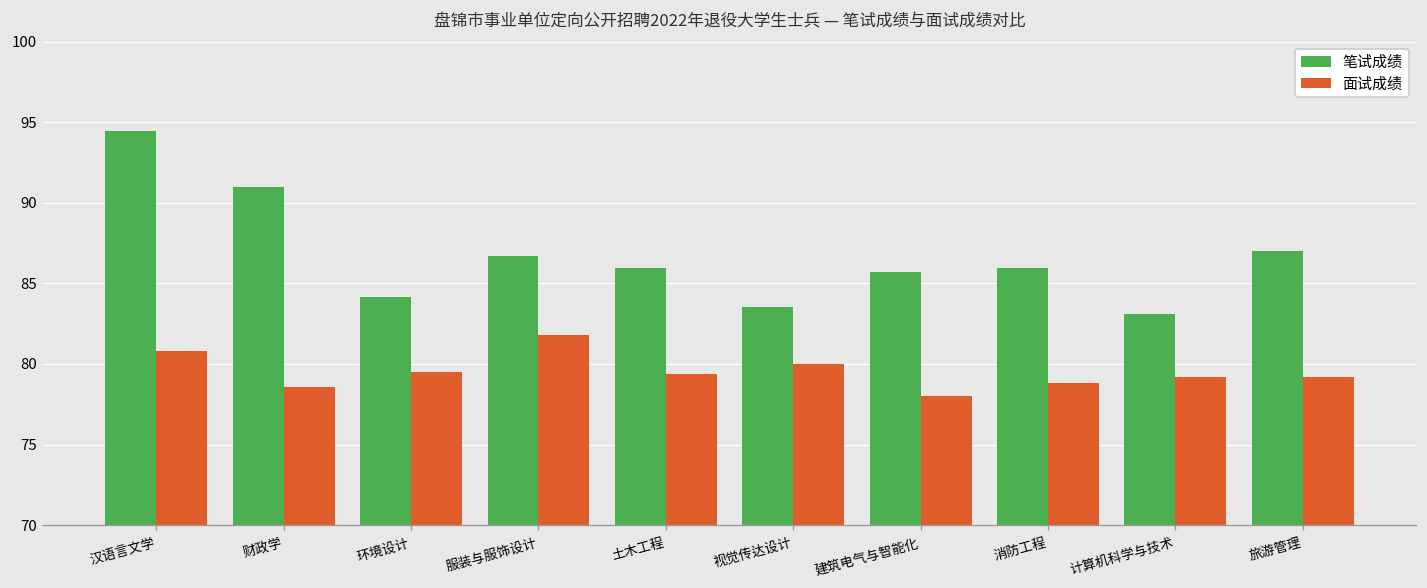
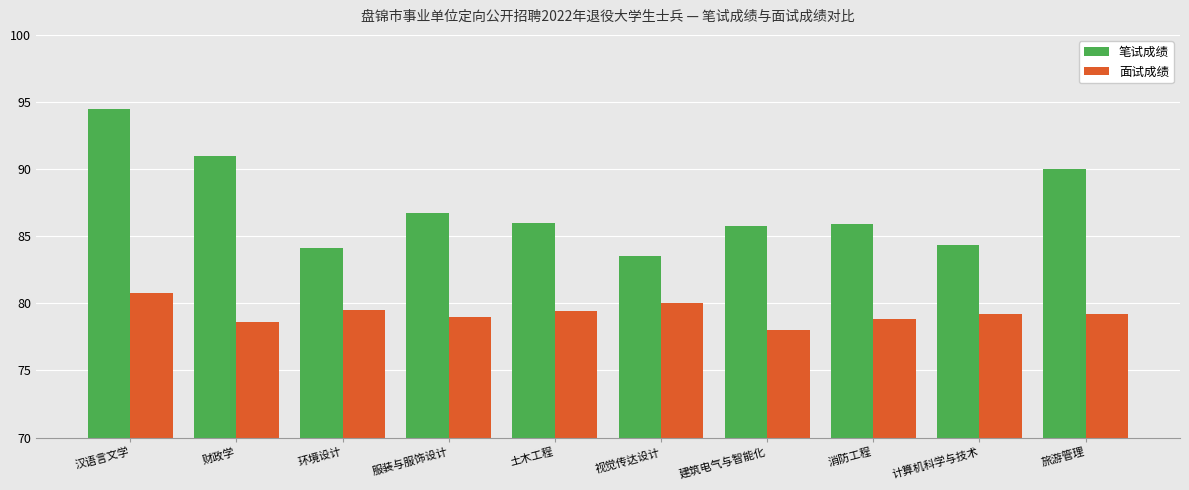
面试成绩, 服装与服饰设计: 81.8 -> 79.0
笔试成绩, 计算机科学与技术: 83.1 -> 84.3
笔试成绩, 旅游管理: 87.0 -> 90.0
